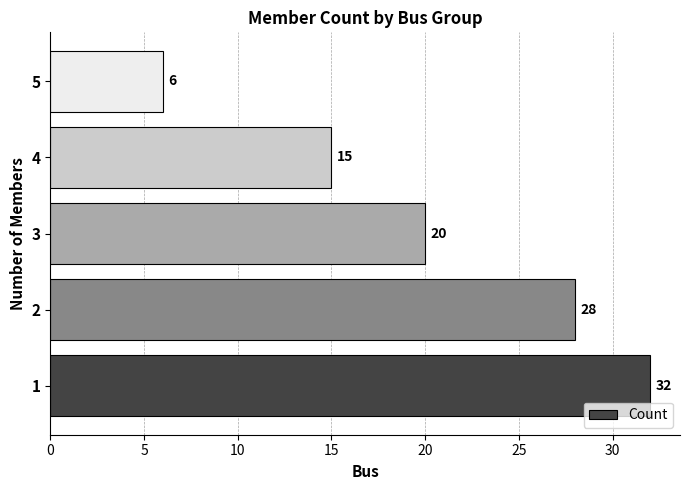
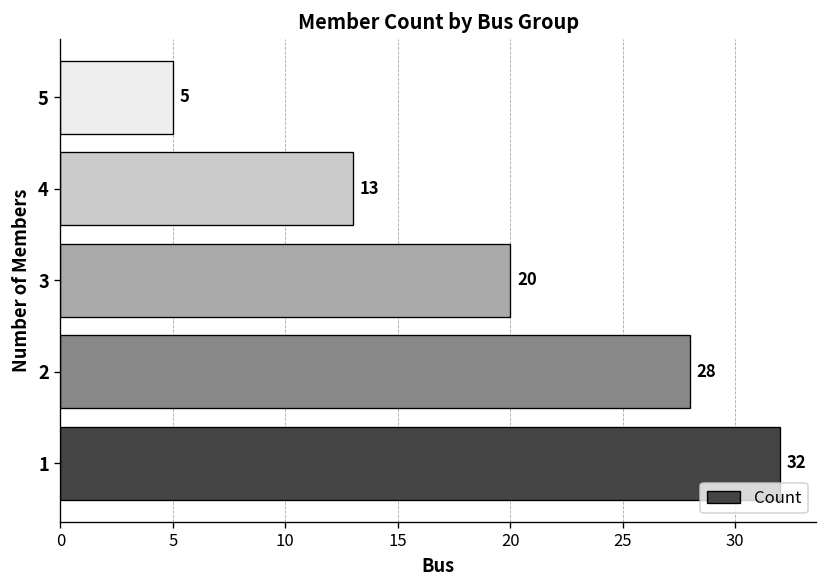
5: 6 -> 5
4: 15 -> 13
